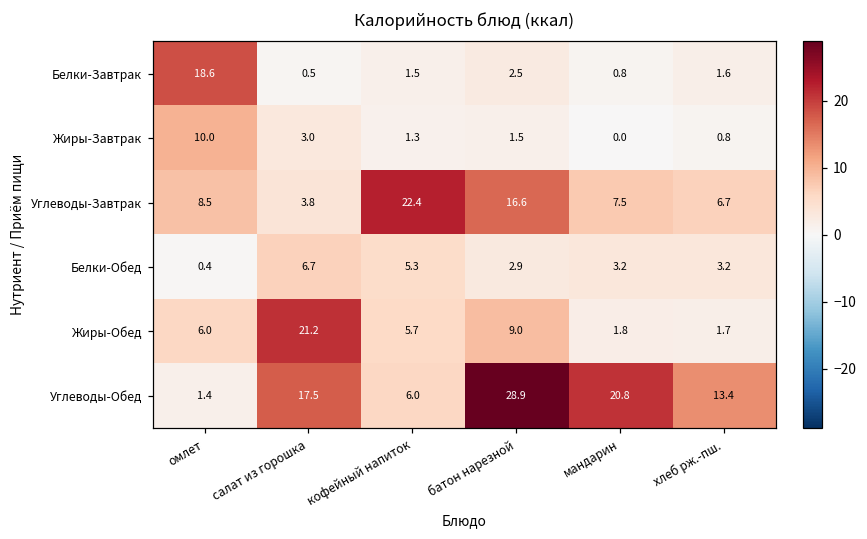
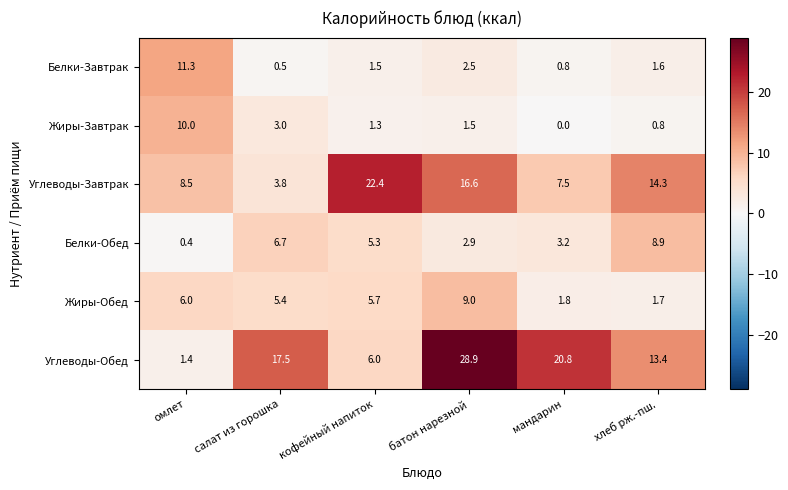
Белки-Завтрак, омлет: 18.6 -> 11.3
Углеводы-Завтрак, хлеб рж.-пш.: 6.7 -> 14.3
Белки-Обед, хлеб рж.-пш.: 3.2 -> 8.9
Жиры-Обед, салат из горошка: 21.2 -> 5.4
